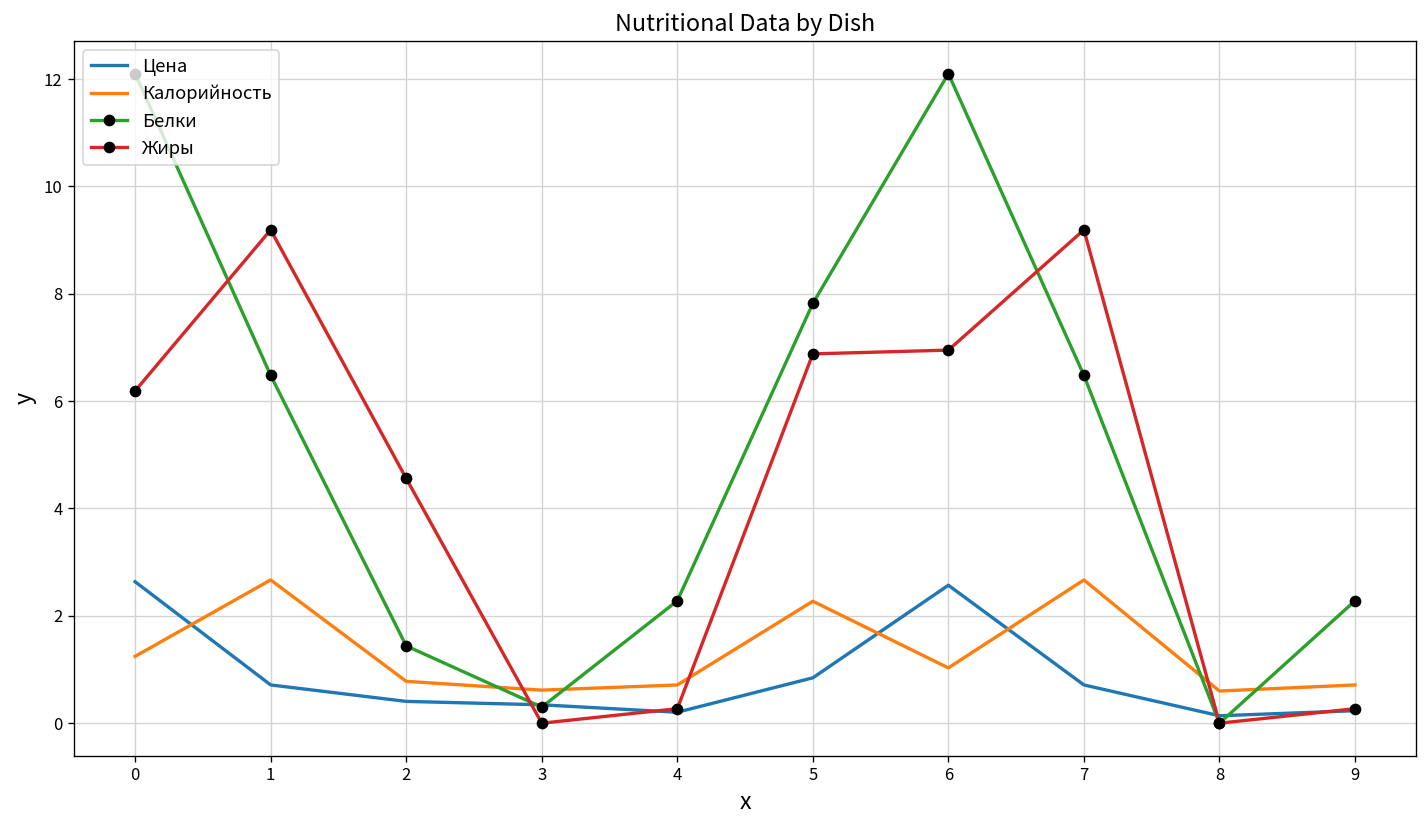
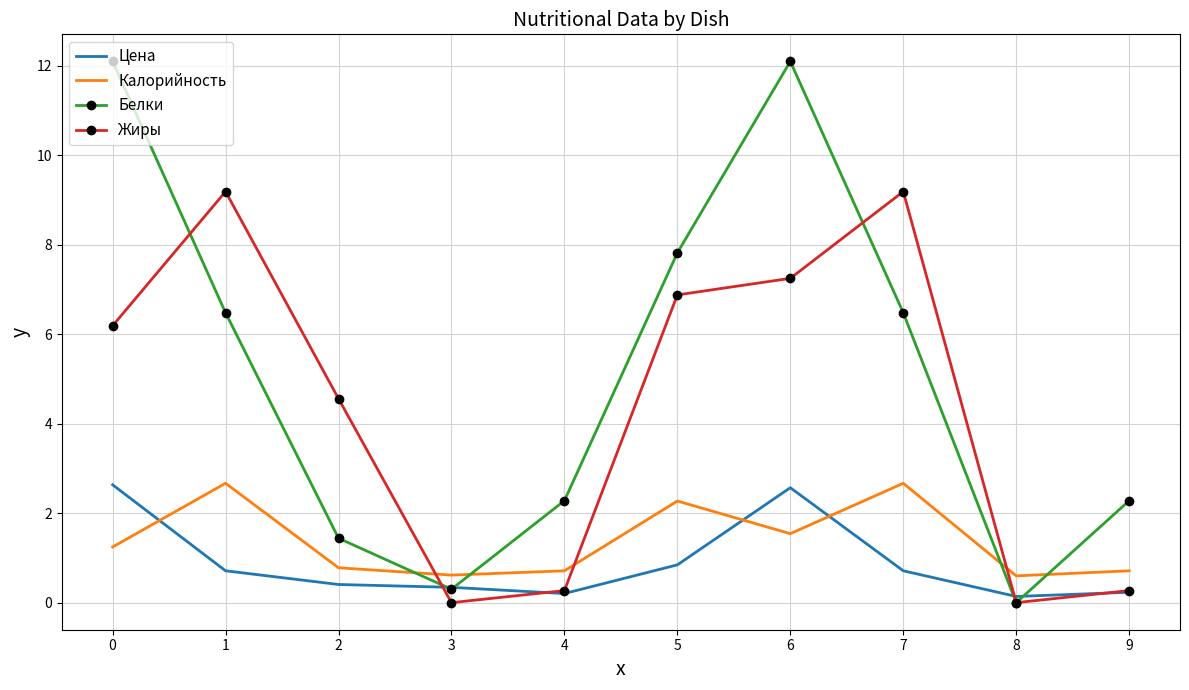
Калорийность, 6: 1.0 -> 1.5
Жиры, 6: 7.0 -> 7.3
